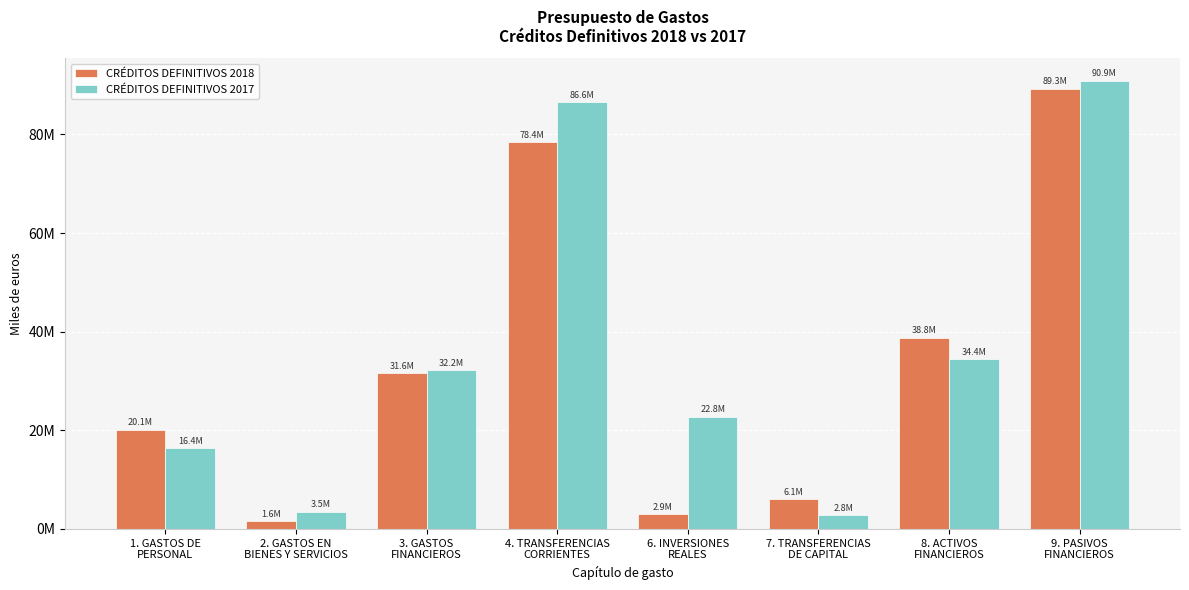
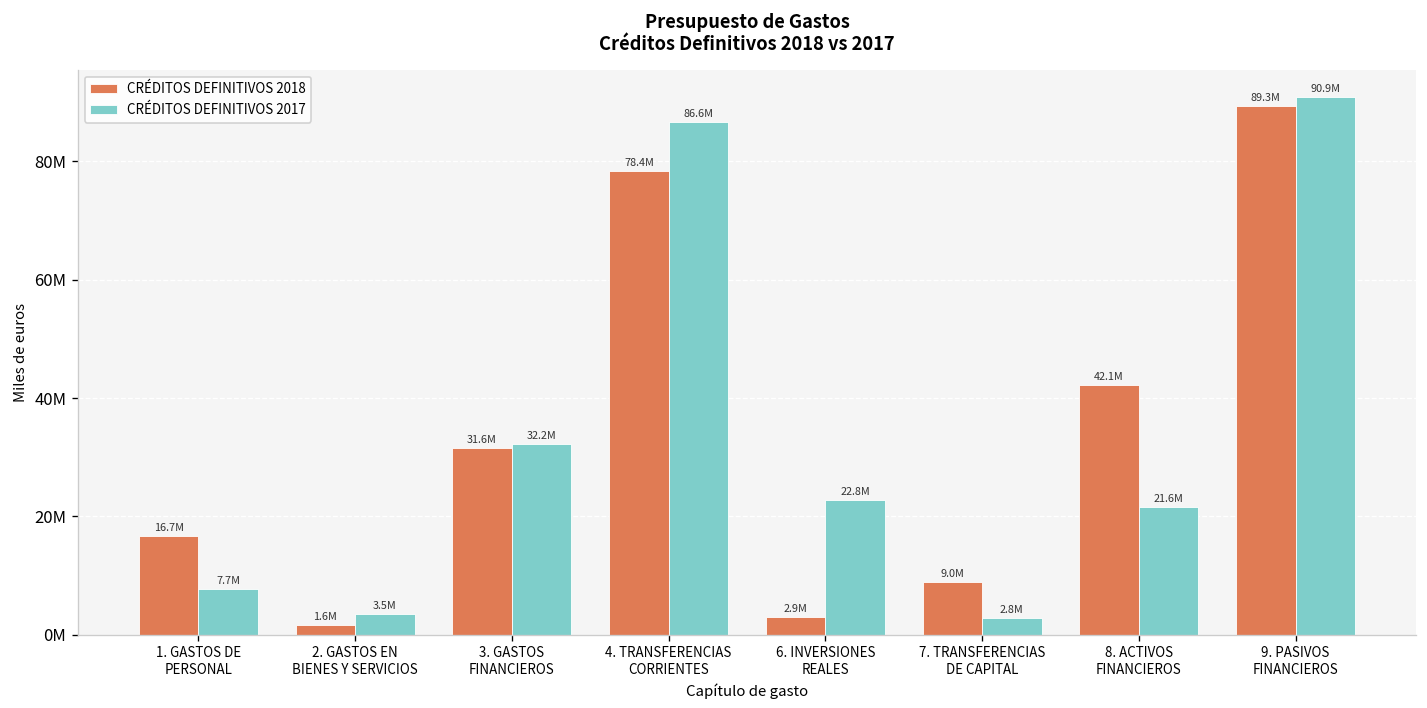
CRÉDITOS DEFINITIVOS 2018, 1. GASTOS DE PERSONAL: 20.1M -> 16.7M
CRÉDITOS DEFINITIVOS 2017, 1. GASTOS DE PERSONAL: 16.4M -> 7.7M
CRÉDITOS DEFINITIVOS 2018, 7. TRANSFERENCIAS DE CAPITAL: 6.1M -> 9.0M
CRÉDITOS DEFINITIVOS 2018, 8. ACTIVOS FINANCIEROS: 38.8M -> 42.1M
CRÉDITOS DEFINITIVOS 2017, 8. ACTIVOS FINANCIEROS: 34.4M -> 21.6M
